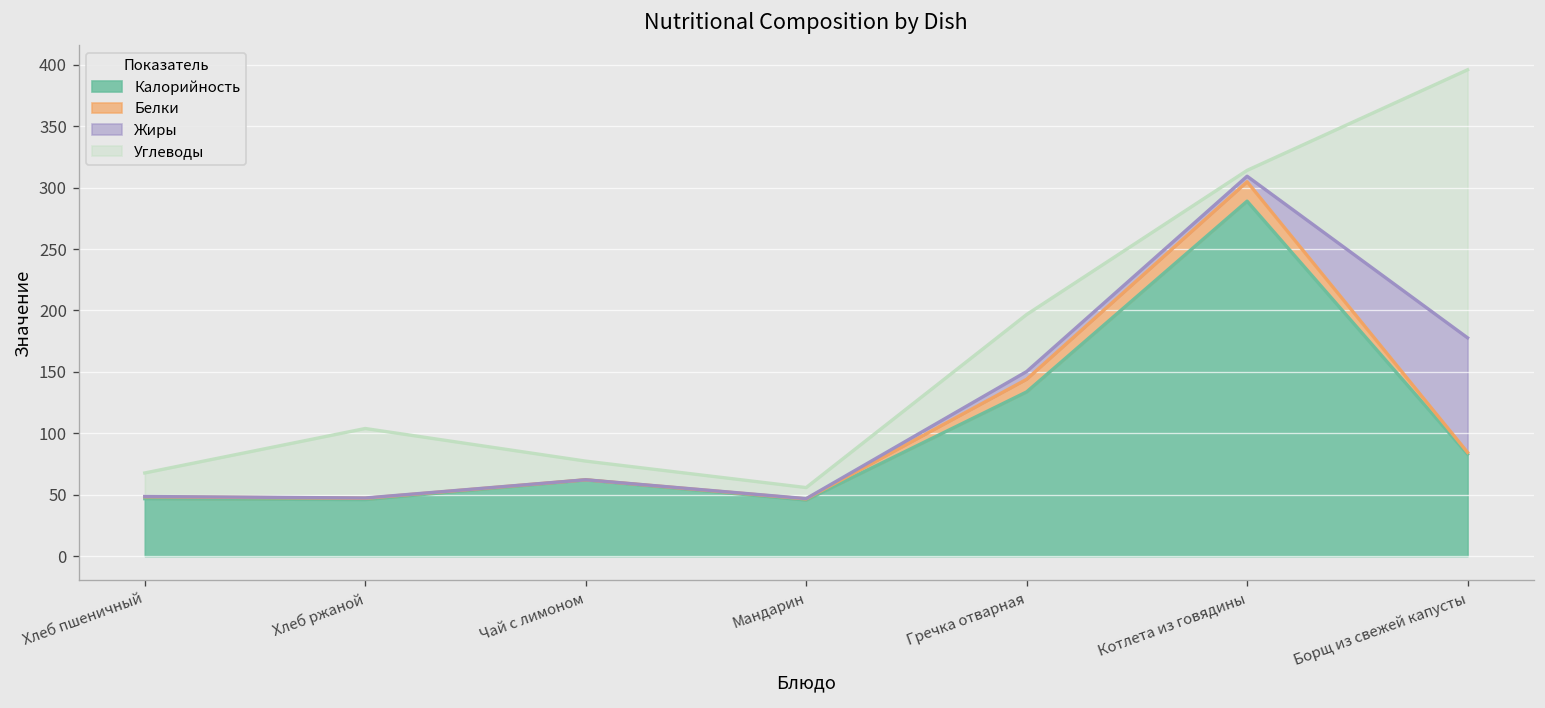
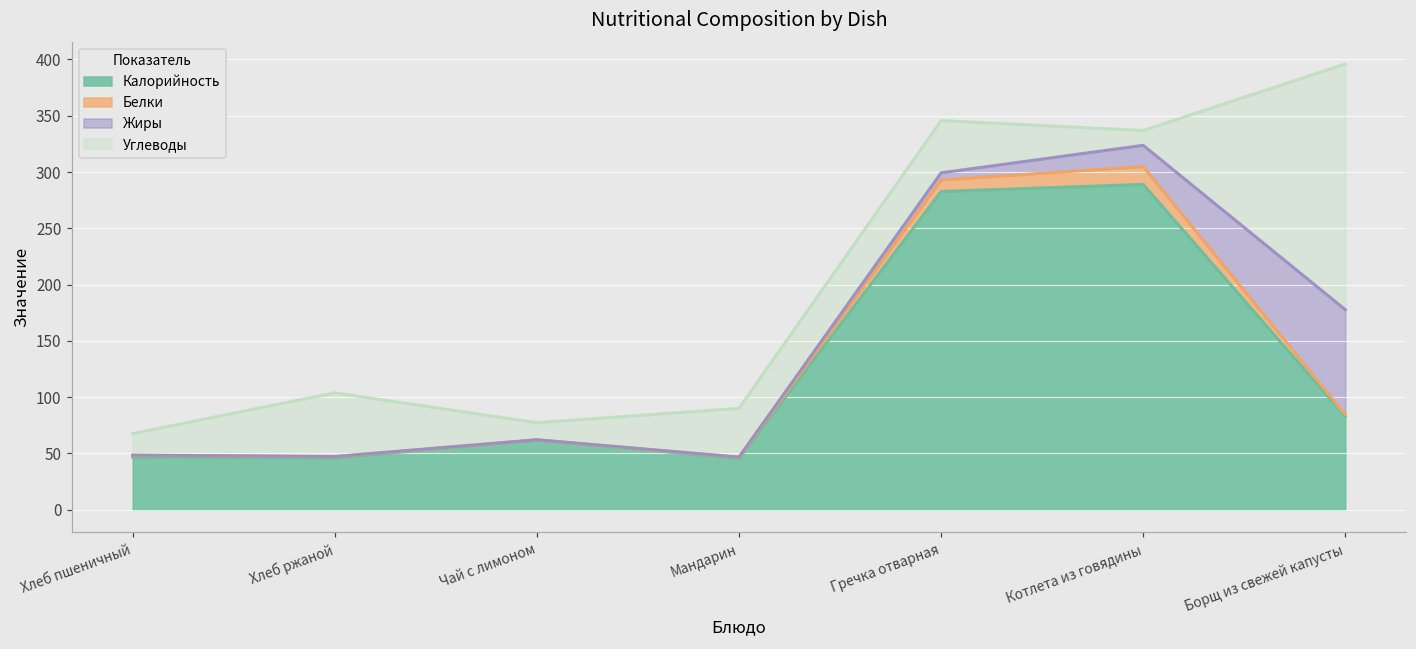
Углеводы, Мандарин: 9 -> 43
Калорийность, Гречка отварная: 134 -> 283
Жиры, Котлета из говядины: 5 -> 19
Углеводы, Котлета из говядины: 5 -> 13
